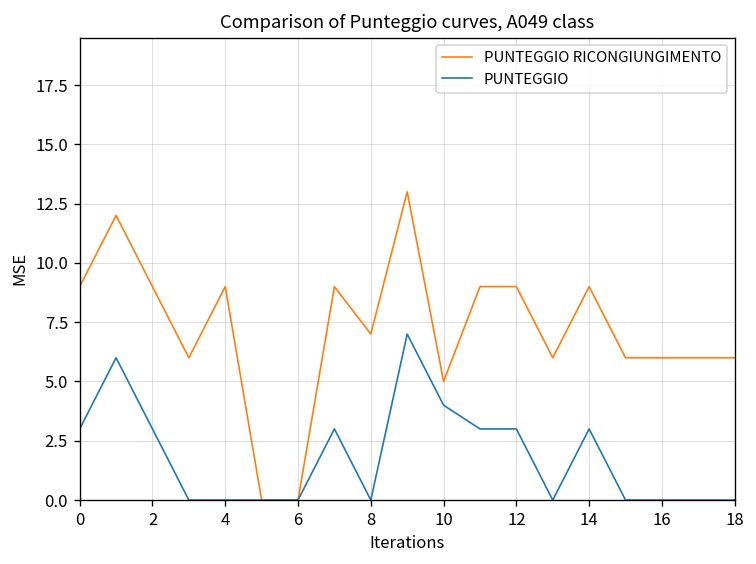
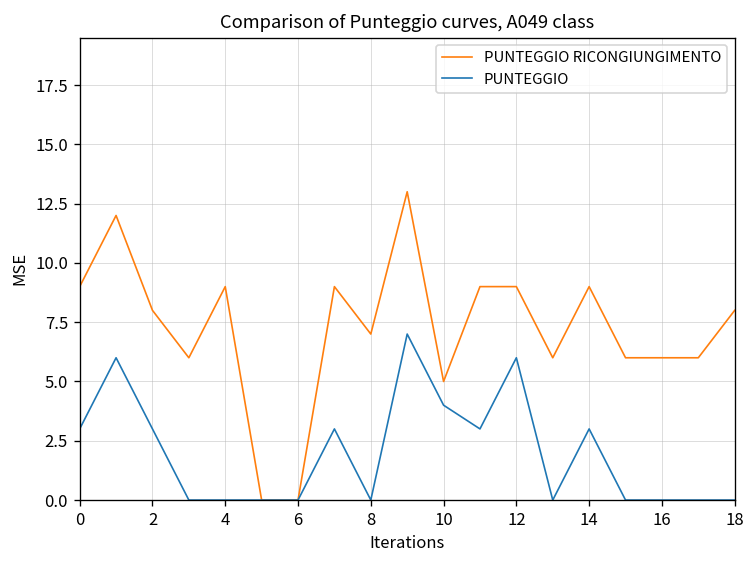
PUNTEGGIO RICONGIUNGIMENTO, 2: 9 -> 8
PUNTEGGIO, 12: 3 -> 6
PUNTEGGIO RICONGIUNGIMENTO, 18: 6 -> 8
